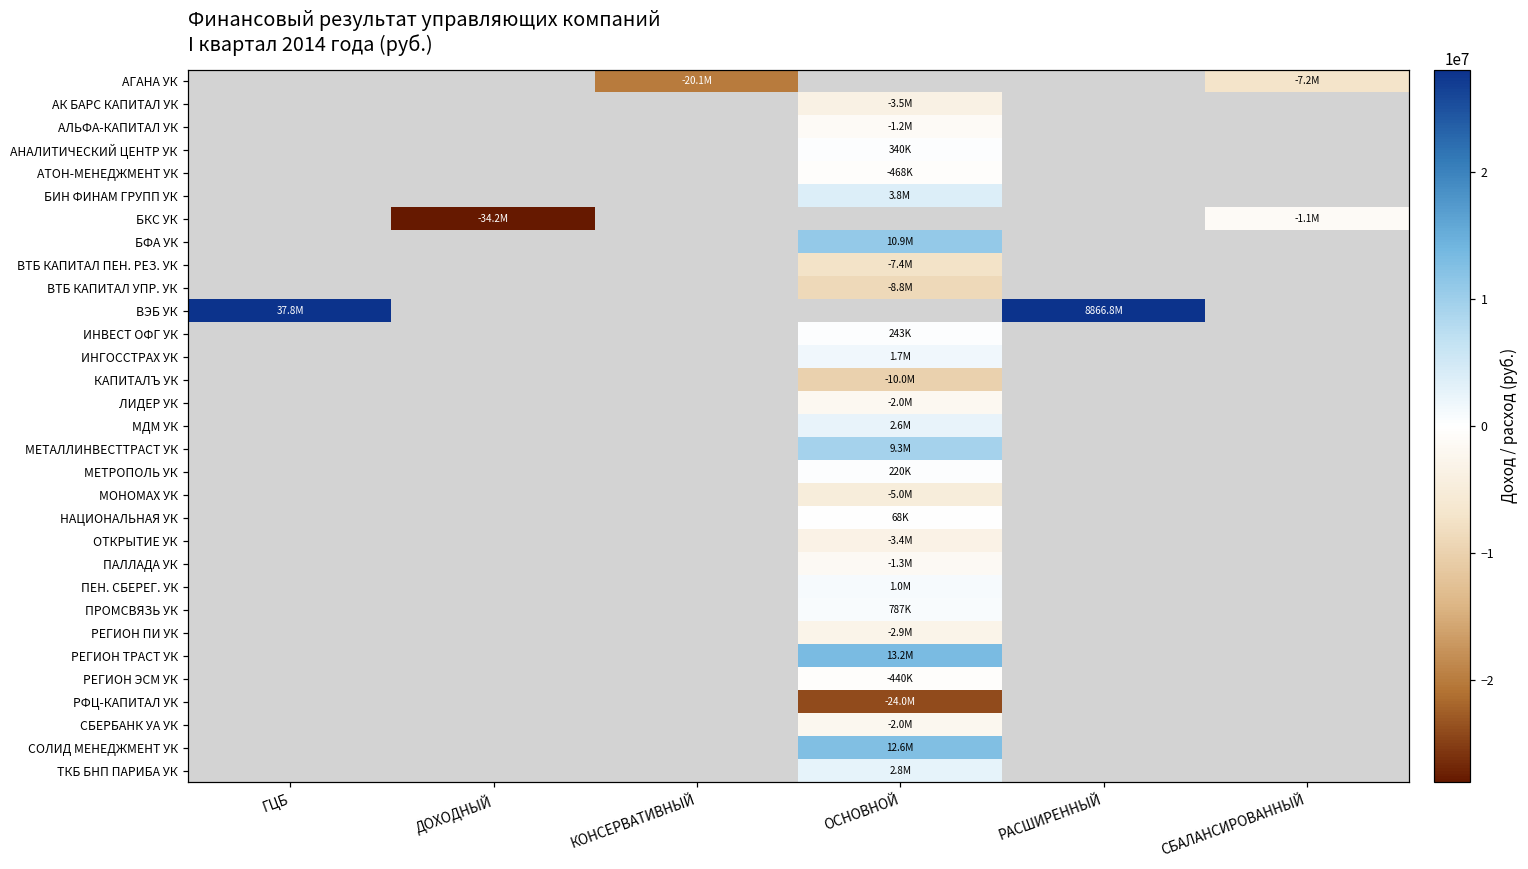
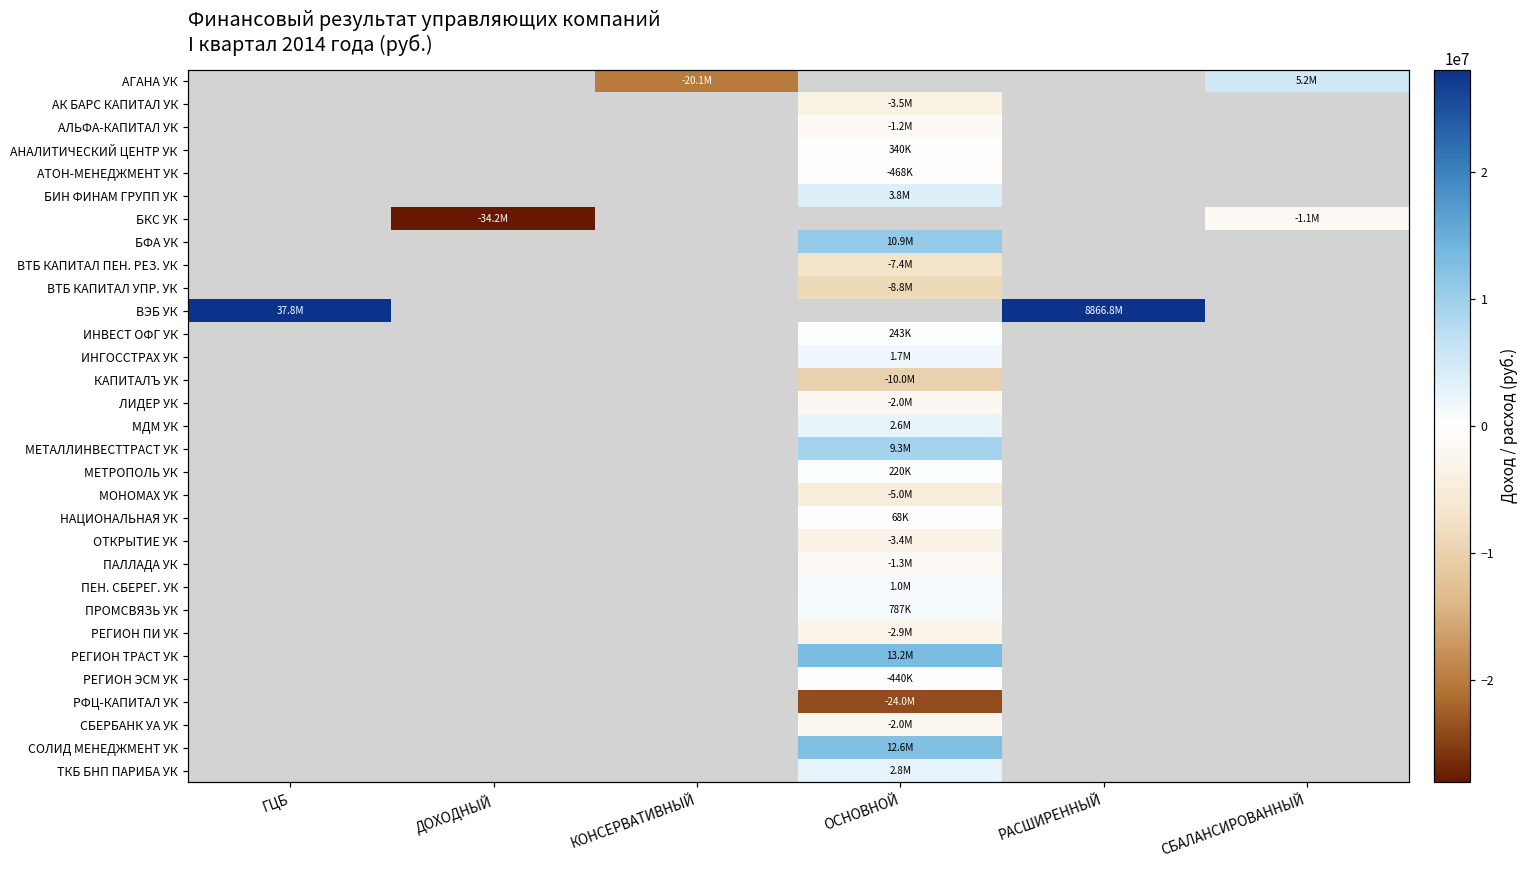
АГАНА УК, СБАЛАНСИРОВАННЫЙ: -7.2M -> 5.2M
